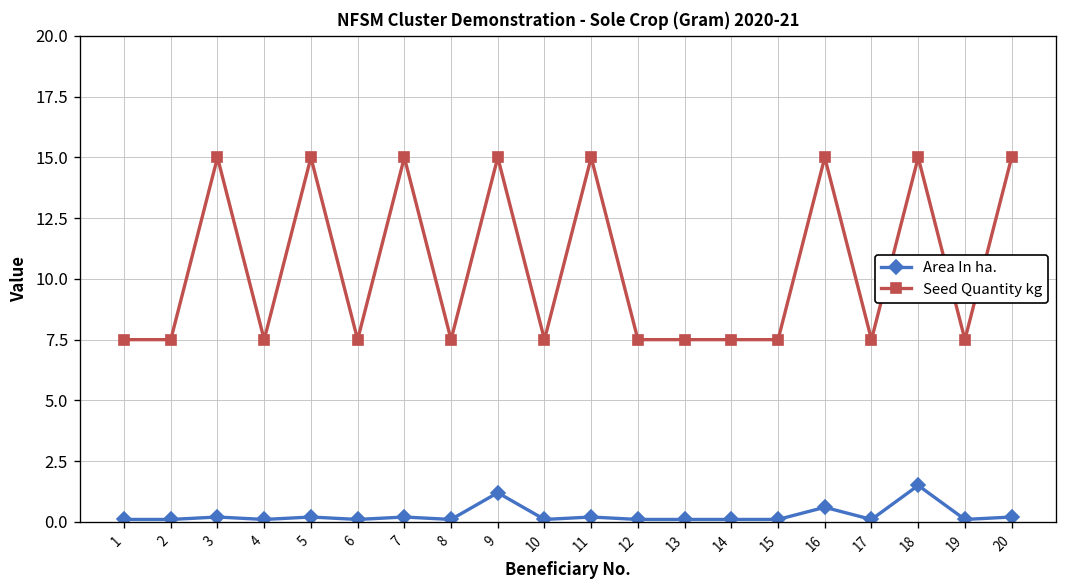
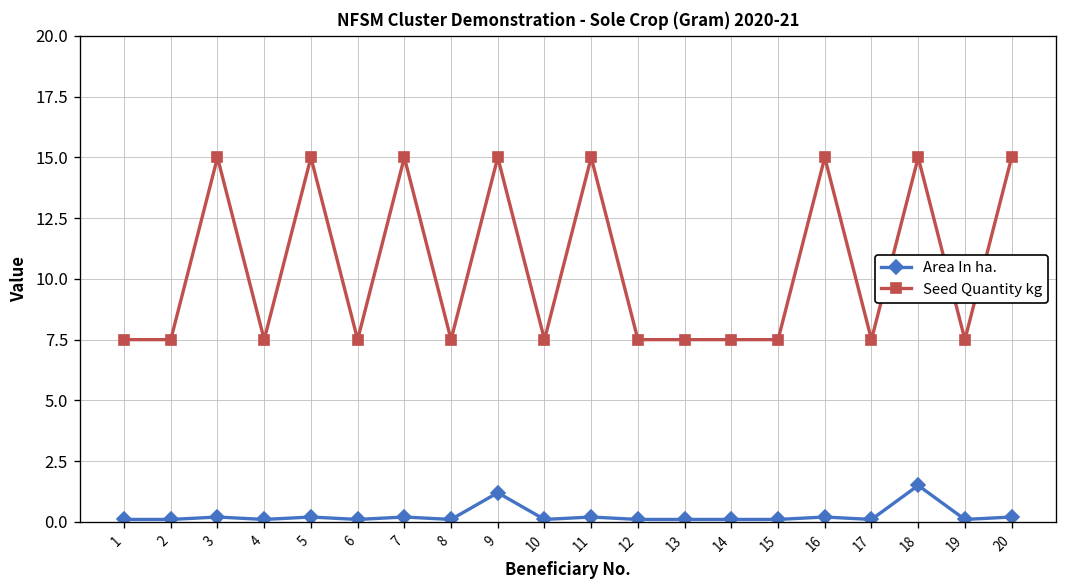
Area In ha., 16: 0.6 -> 0.2
